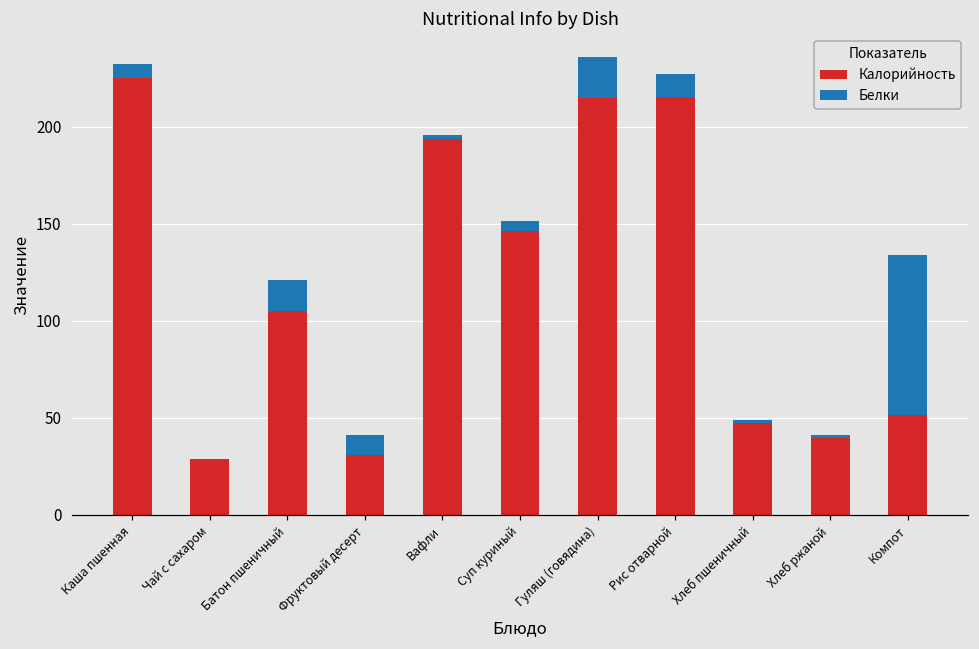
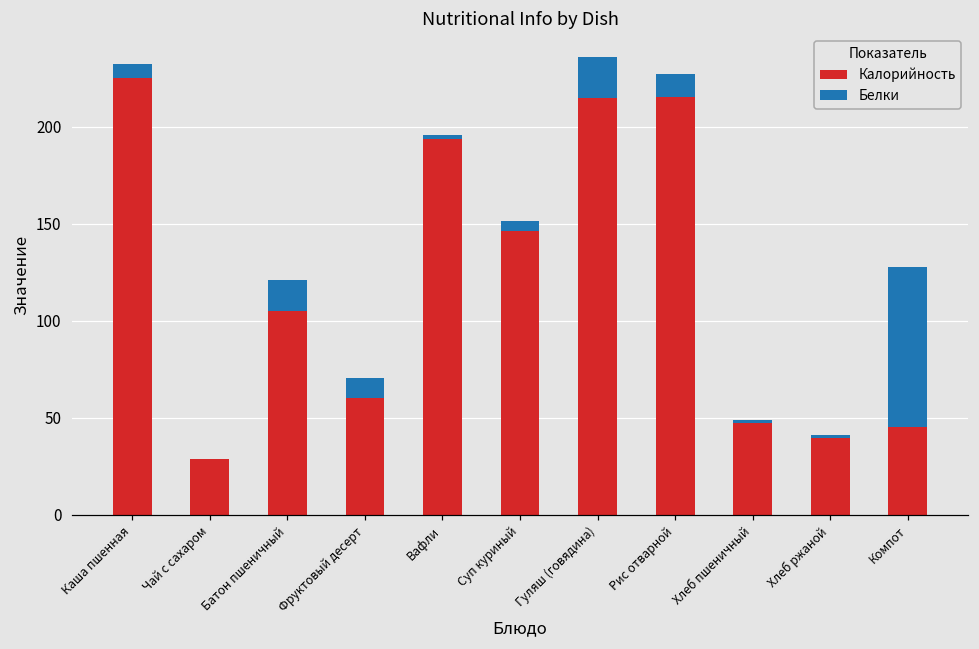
Калорийность, Фруктовый десерт: 31 -> 60
Калорийность, Компот: 51 -> 45
